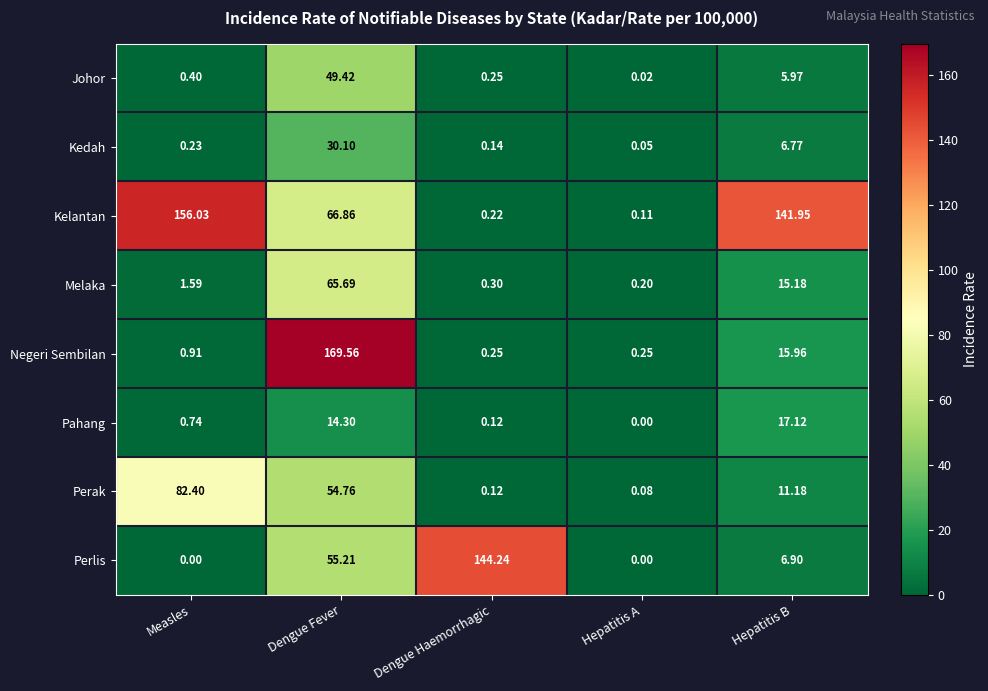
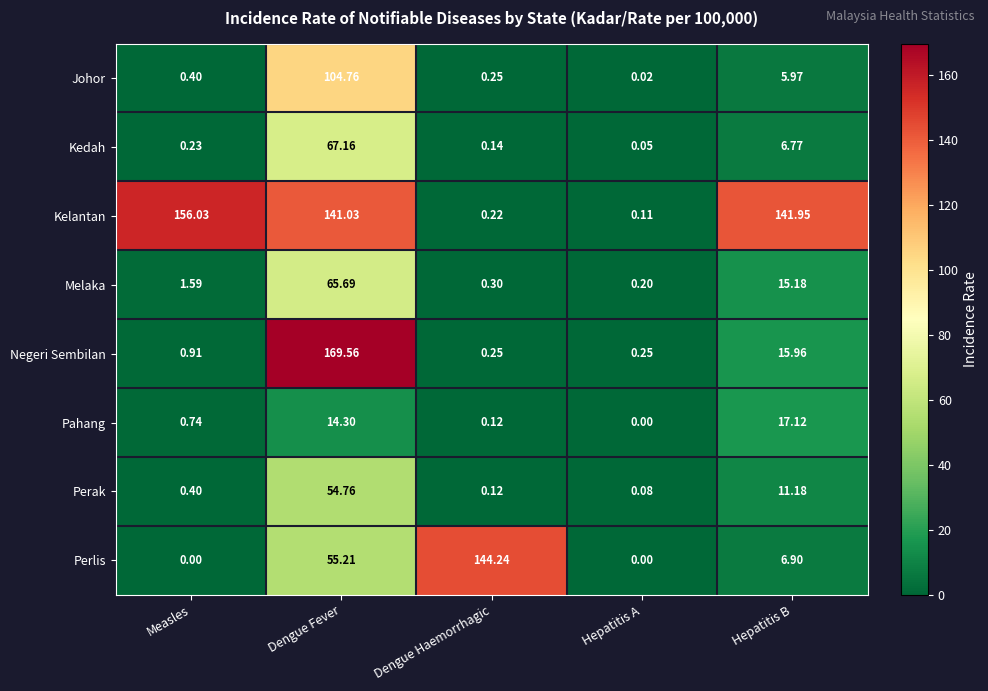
Johor, Dengue Fever: 49.42 -> 104.76
Kedah, Dengue Fever: 30.10 -> 67.16
Kelantan, Dengue Fever: 66.86 -> 141.03
Perak, Measles: 82.40 -> 0.40
